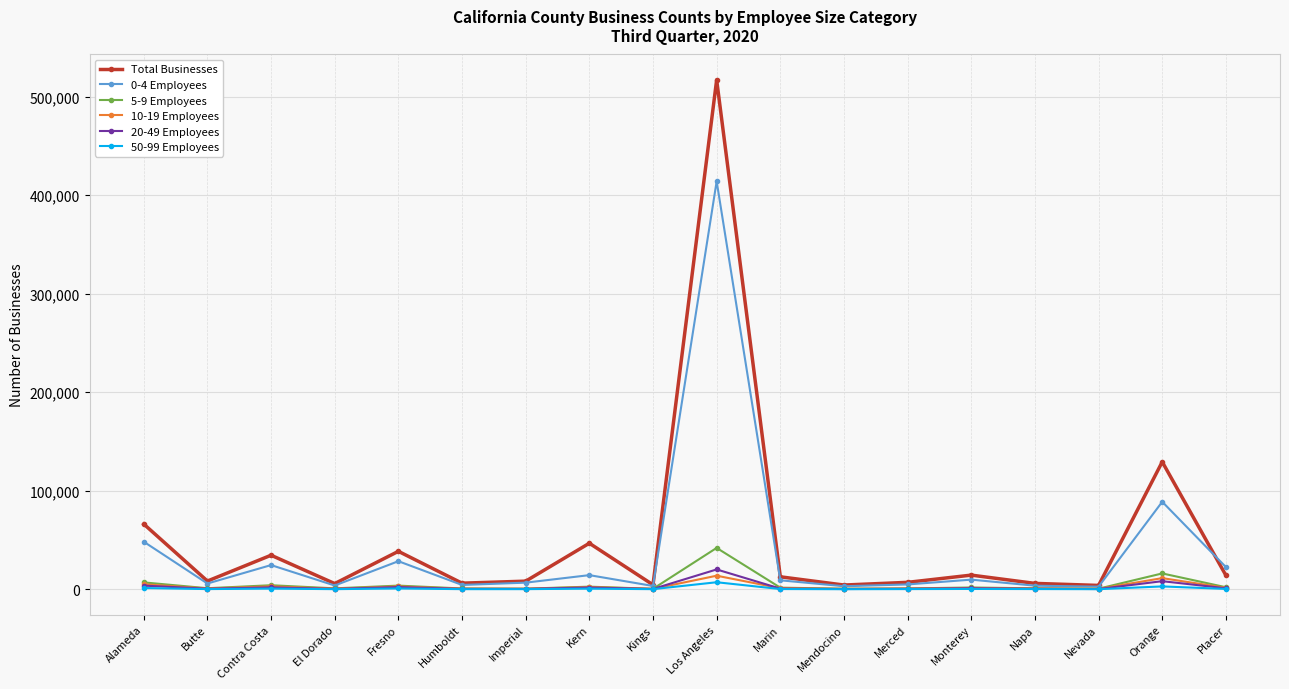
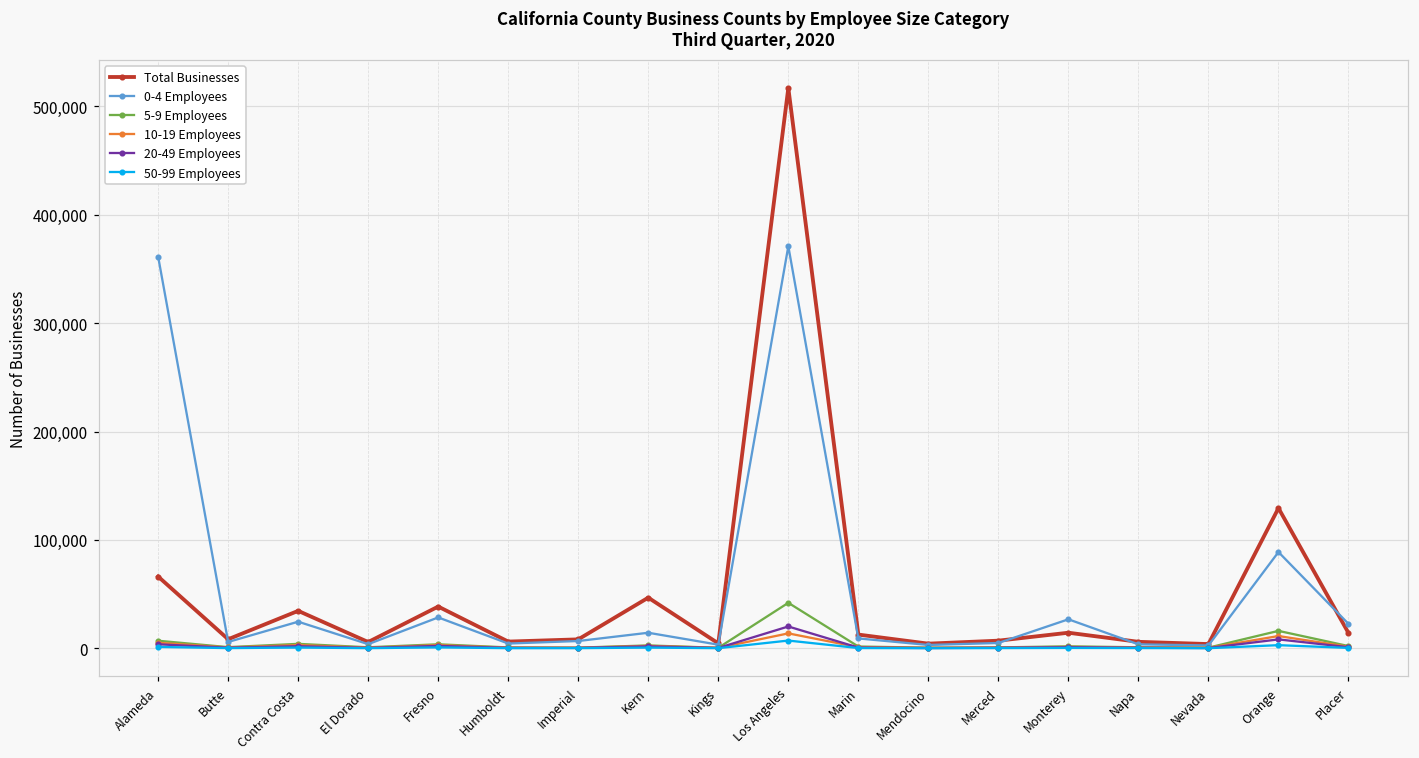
0-4 Employees, Alameda: 50,000 -> 360,000
0-4 Employees, Los Angeles: 410,000 -> 370,000
0-4 Employees, Monterey: 10,000 -> 30,000
